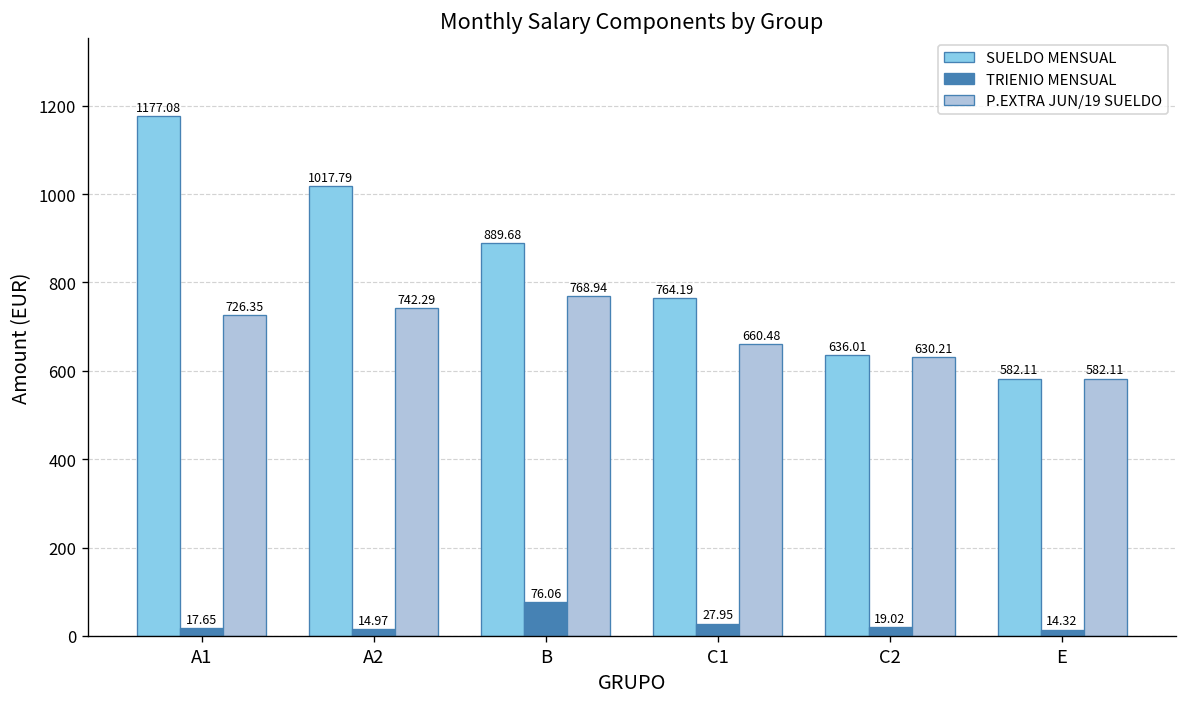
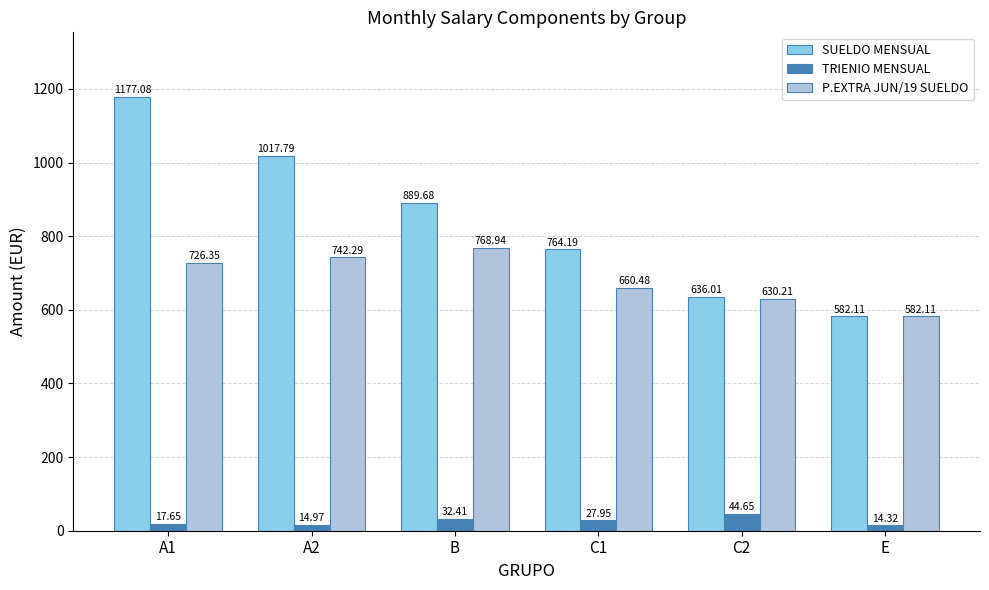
TRIENIO MENSUAL, B: 76.06 -> 32.41
TRIENIO MENSUAL, C2: 19.02 -> 44.65
